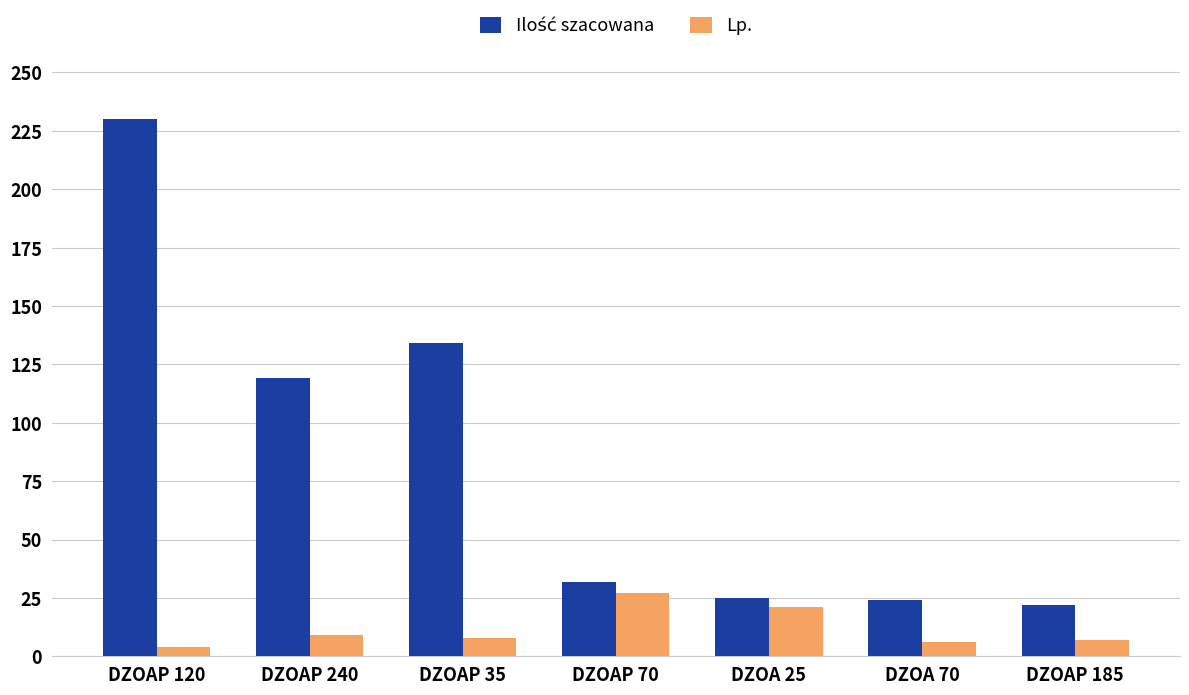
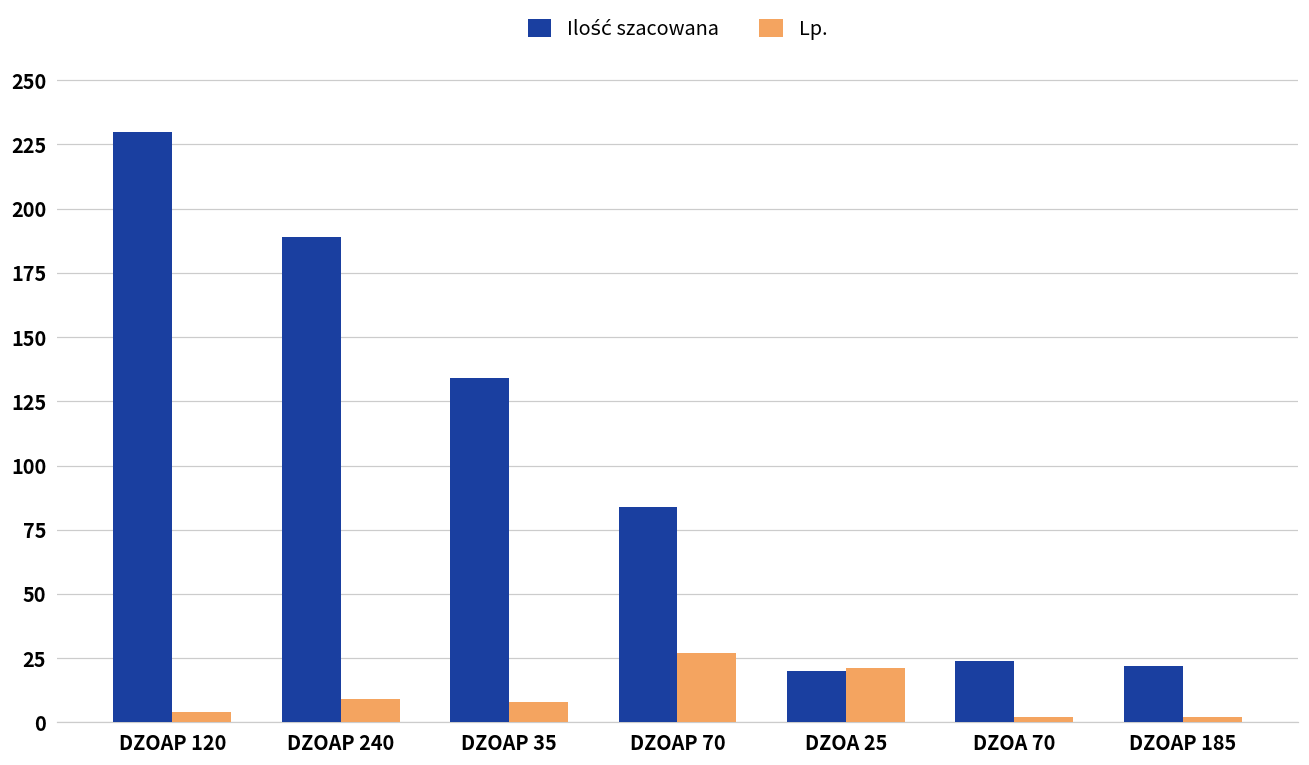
Ilość szacowana, DZOAP 240: 119 -> 189
Ilość szacowana, DZOAP 70: 32 -> 84
Ilość szacowana, DZOA 25: 25 -> 20
Lp., DZOA 70: 6 -> 2
Lp., DZOAP 185: 7 -> 2
